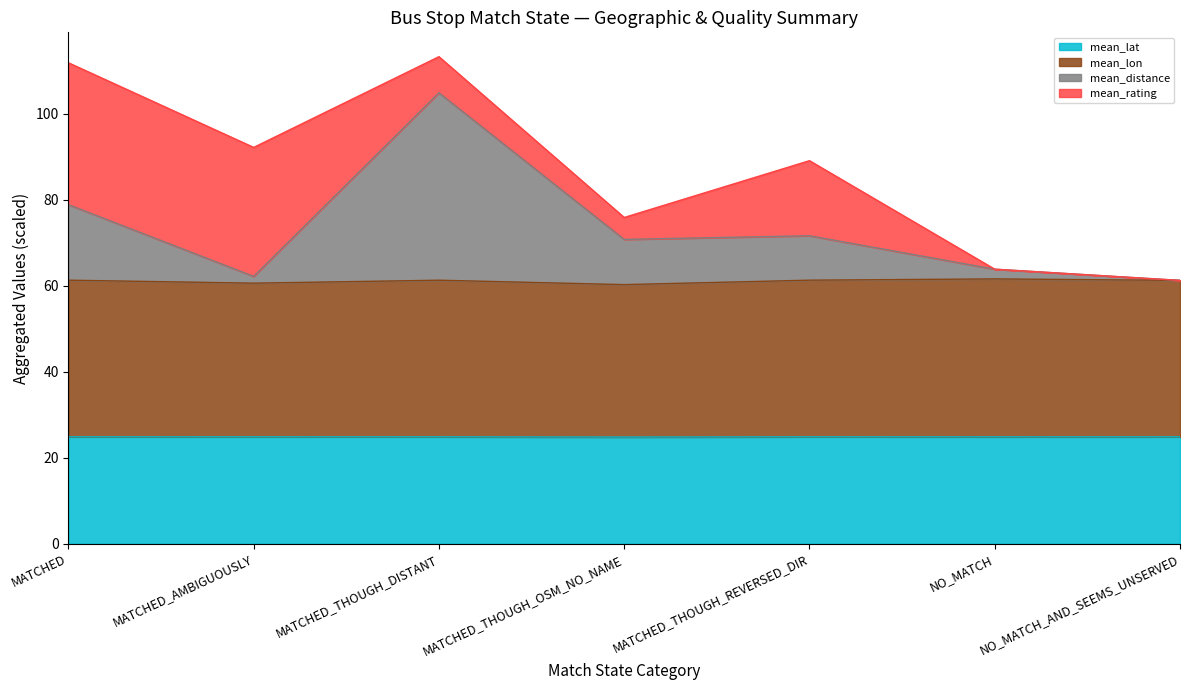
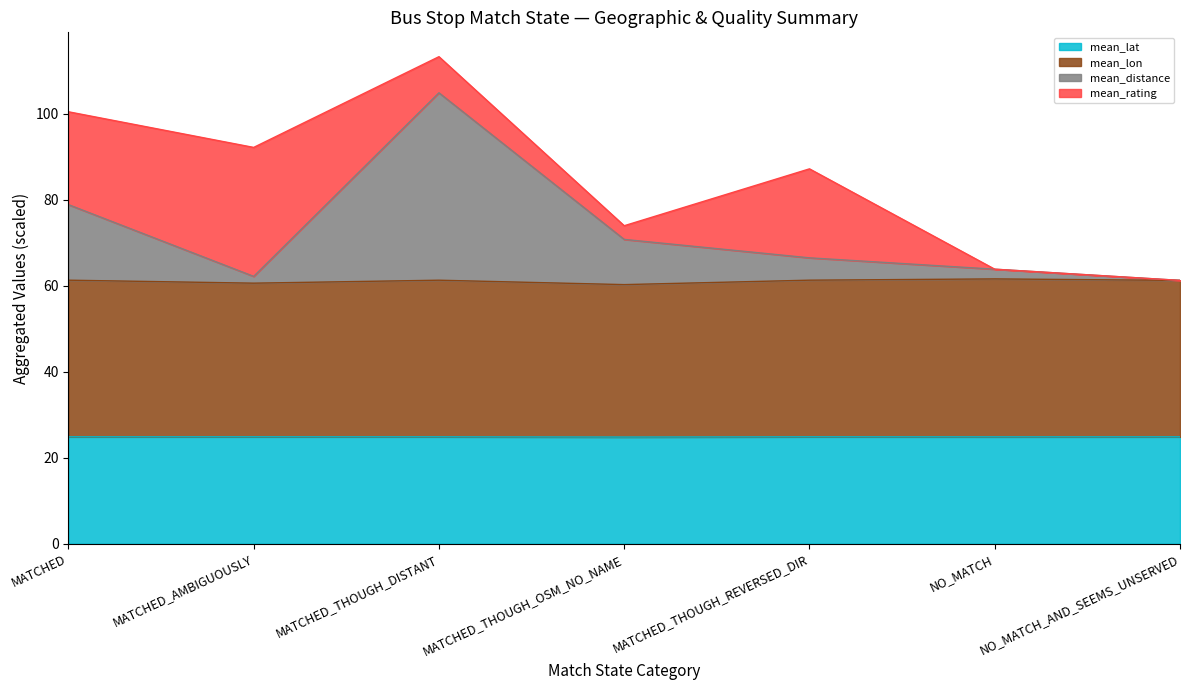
mean_rating, MATCHED: 33 -> 22
mean_rating, MATCHED_THOUGH_OSM_NO_NAME: 5 -> 3
mean_distance, MATCHED_THOUGH_REVERSED_DIR: 10 -> 5
mean_rating, MATCHED_THOUGH_REVERSED_DIR: 17 -> 21
